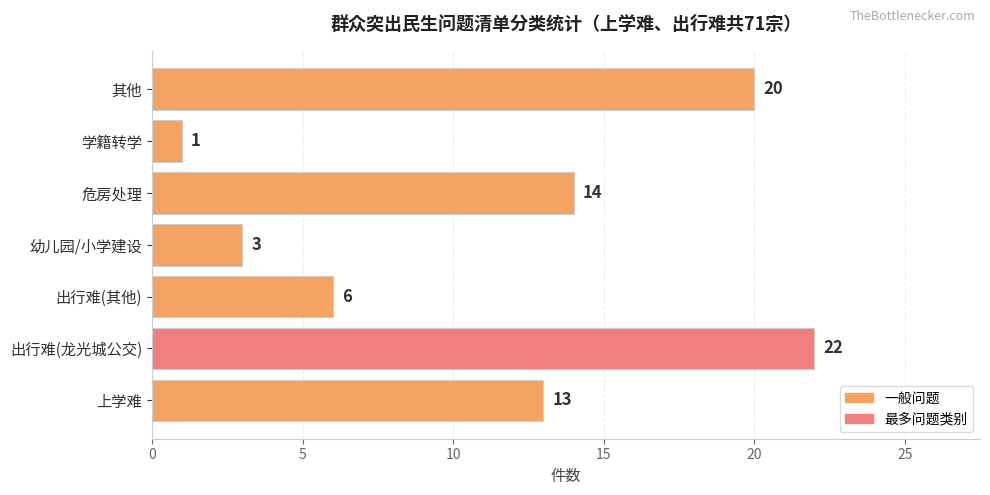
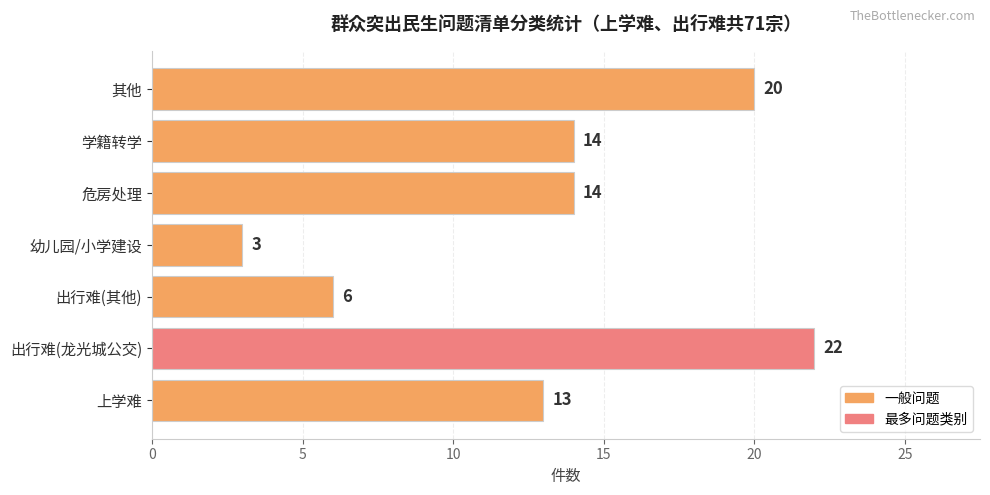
学籍转学: 1 -> 14
